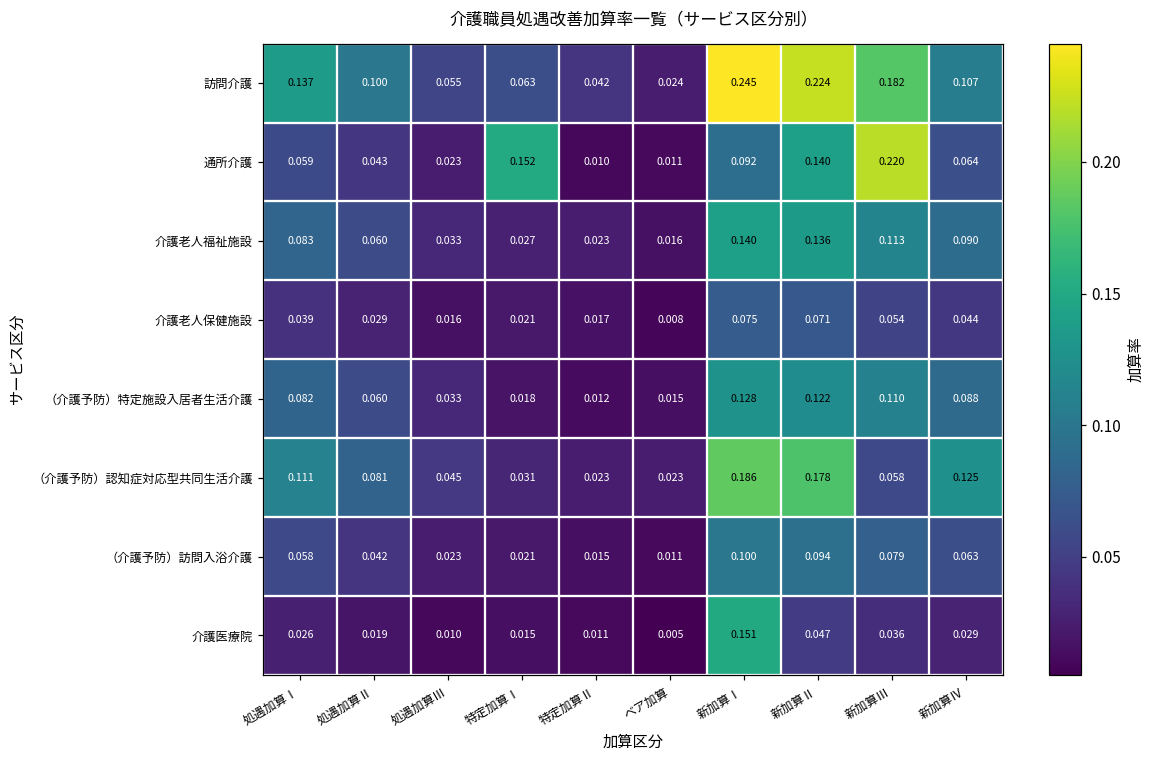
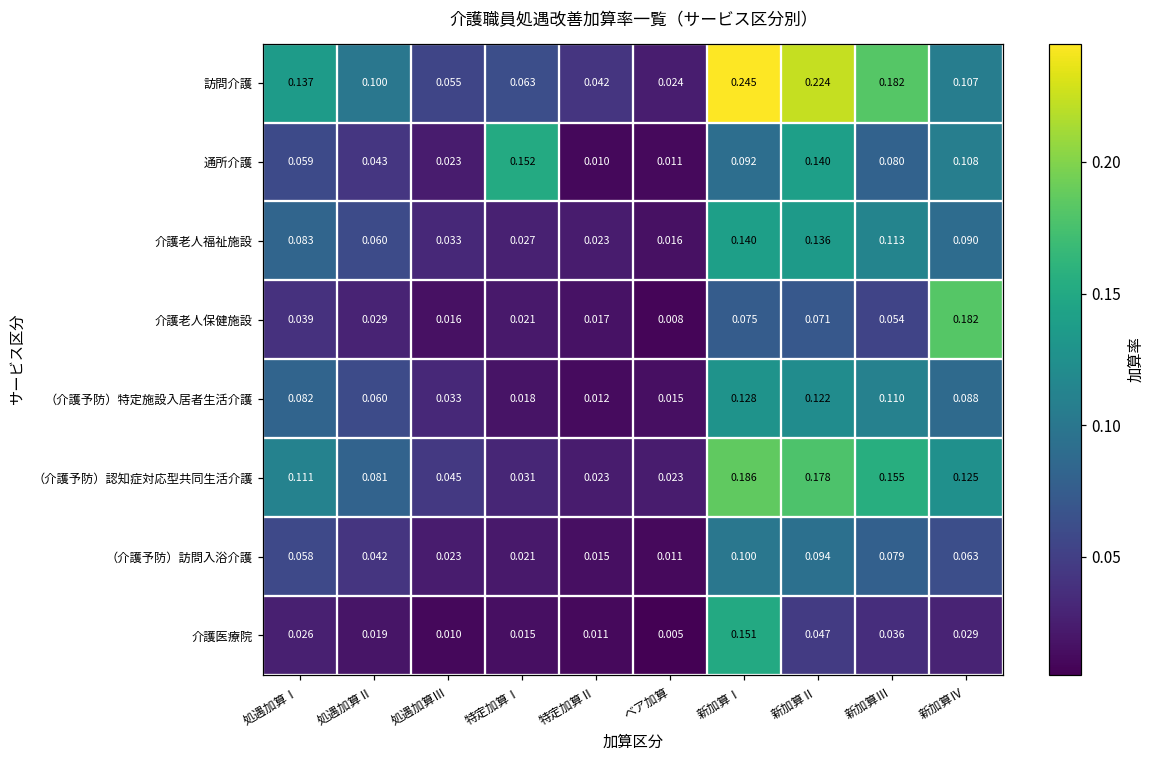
通所介護, 新加算Ⅲ: 0.220 -> 0.080
通所介護, 新加算Ⅳ: 0.064 -> 0.108
介護老人保健施設, 新加算Ⅳ: 0.044 -> 0.182
（介護予防）認知症対応型共同生活介護, 新加算Ⅲ: 0.058 -> 0.155
